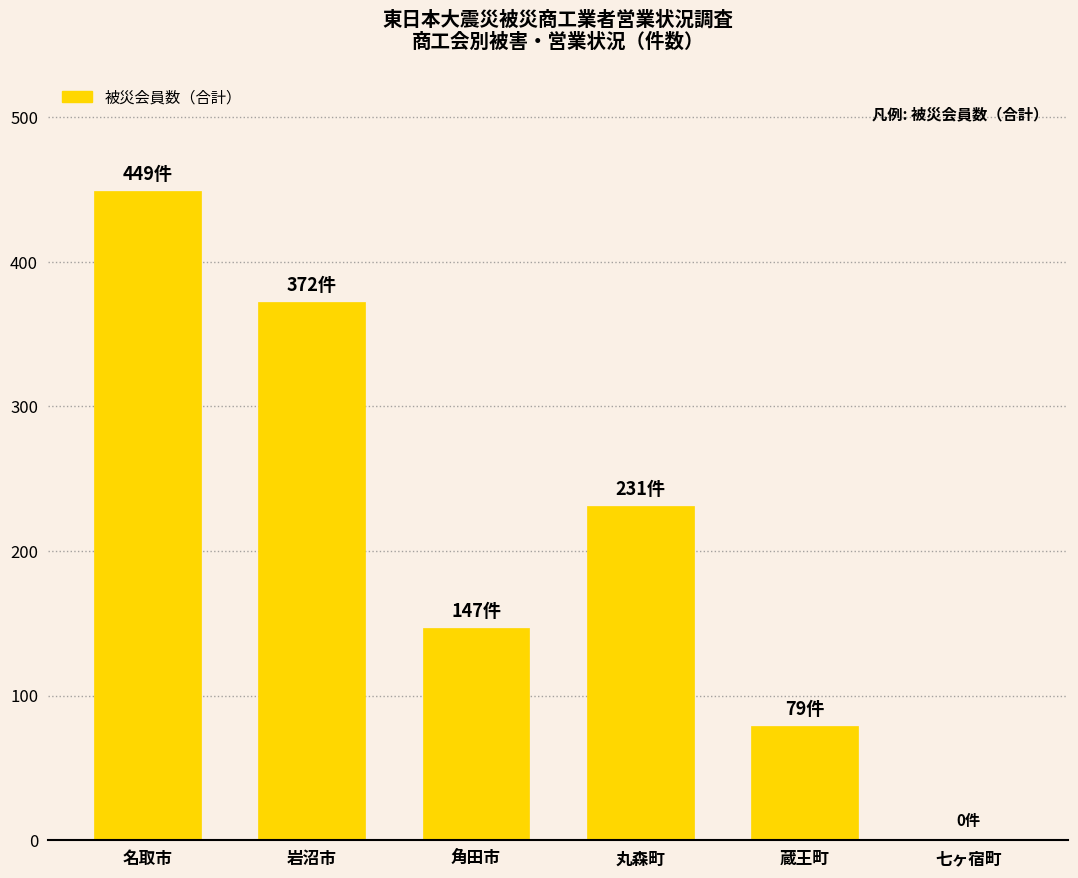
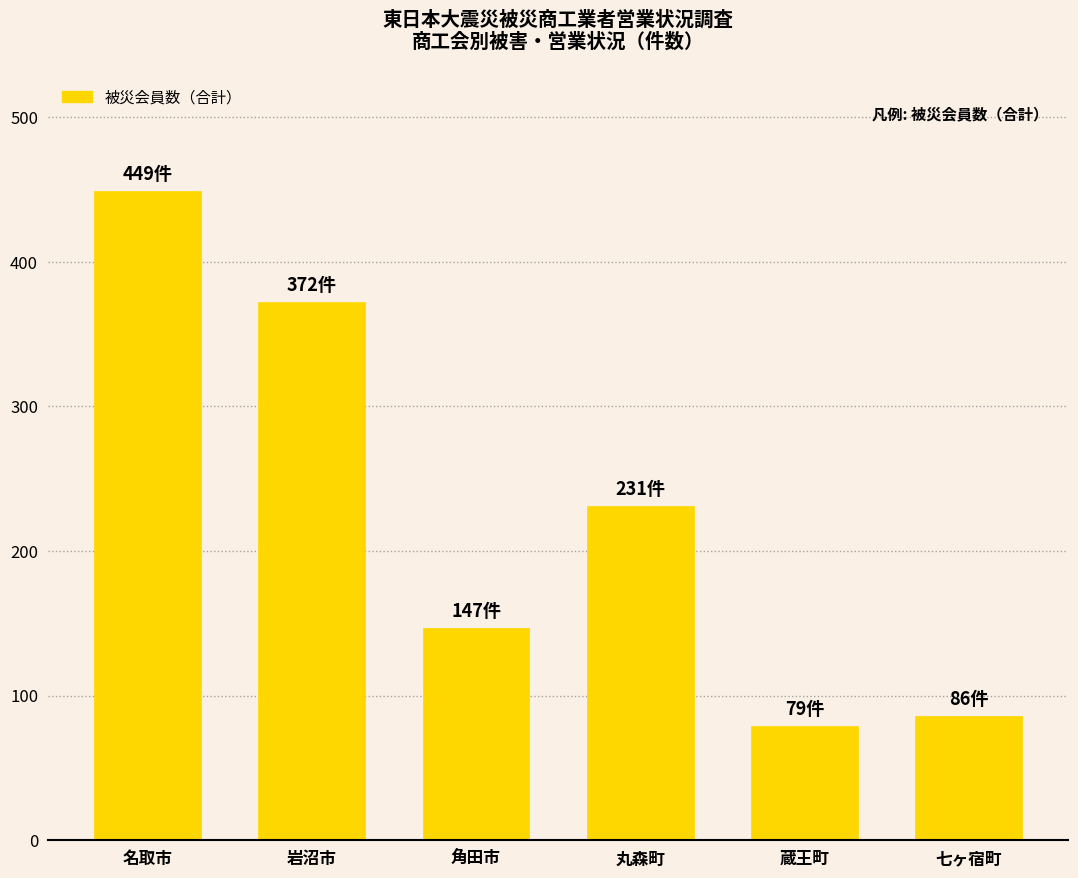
七ヶ宿町: 0件 -> 86件
